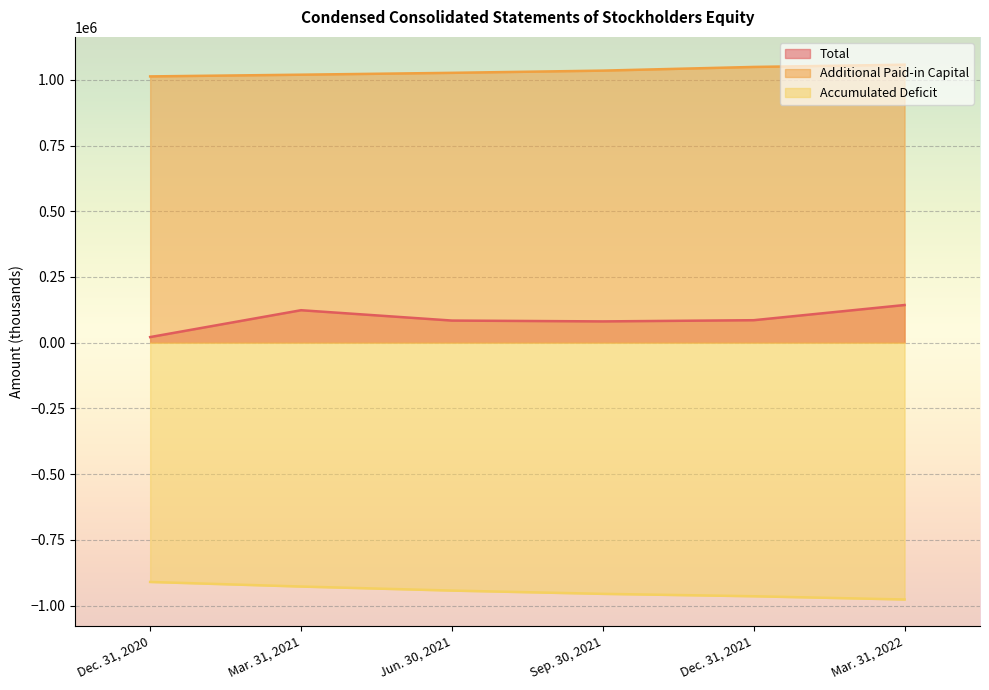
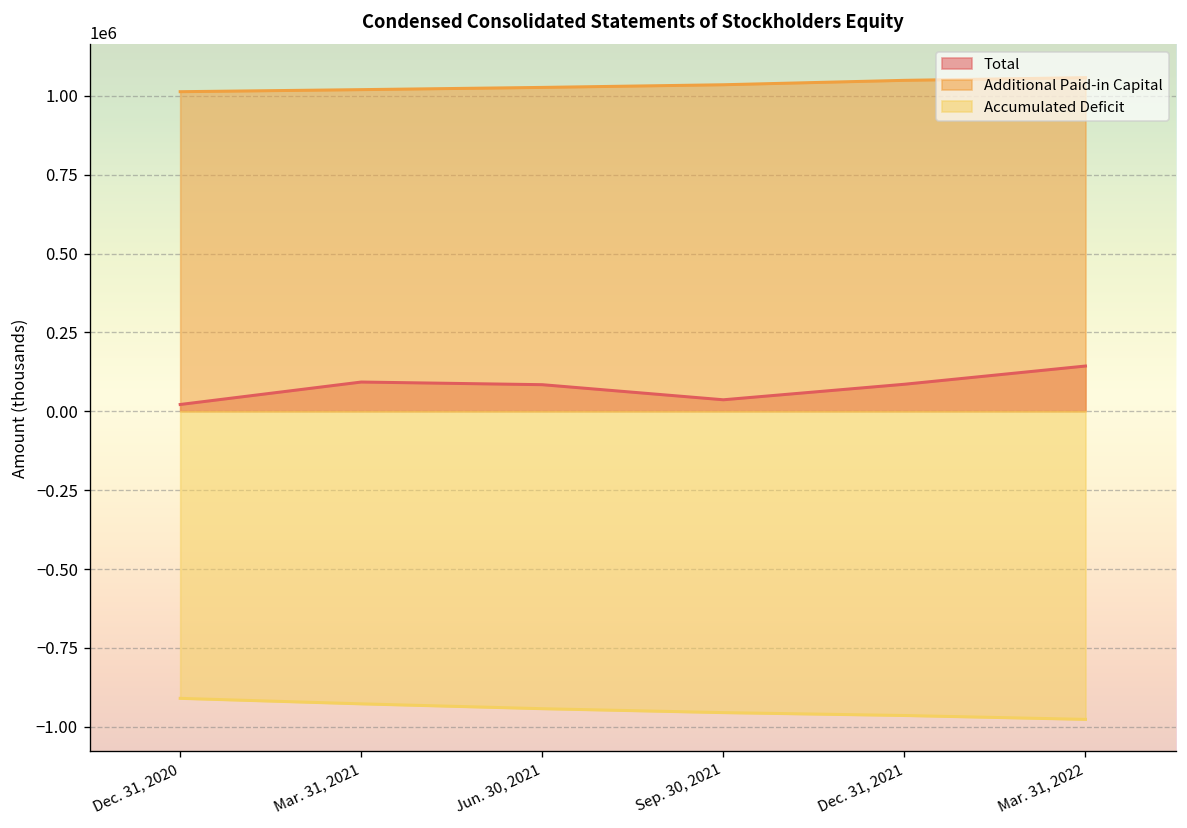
Total, Mar. 31, 2021: 120000 -> 90000
Total, Sep. 30, 2021: 80000 -> 40000
